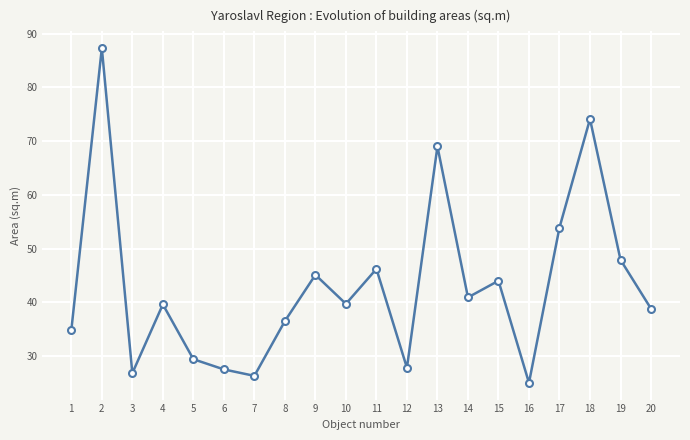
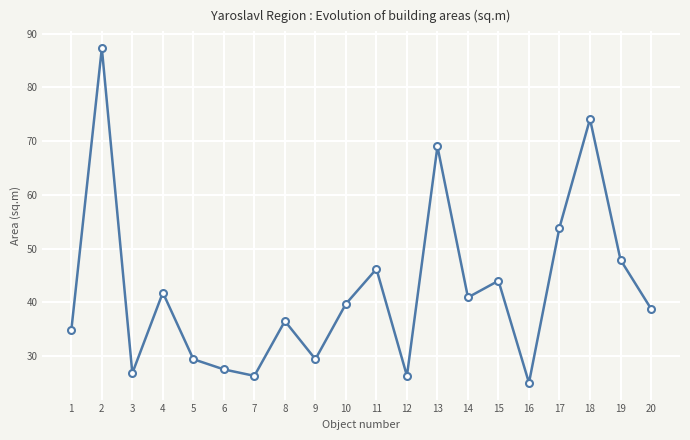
4: 40 -> 42
9: 45 -> 29
12: 28 -> 26
